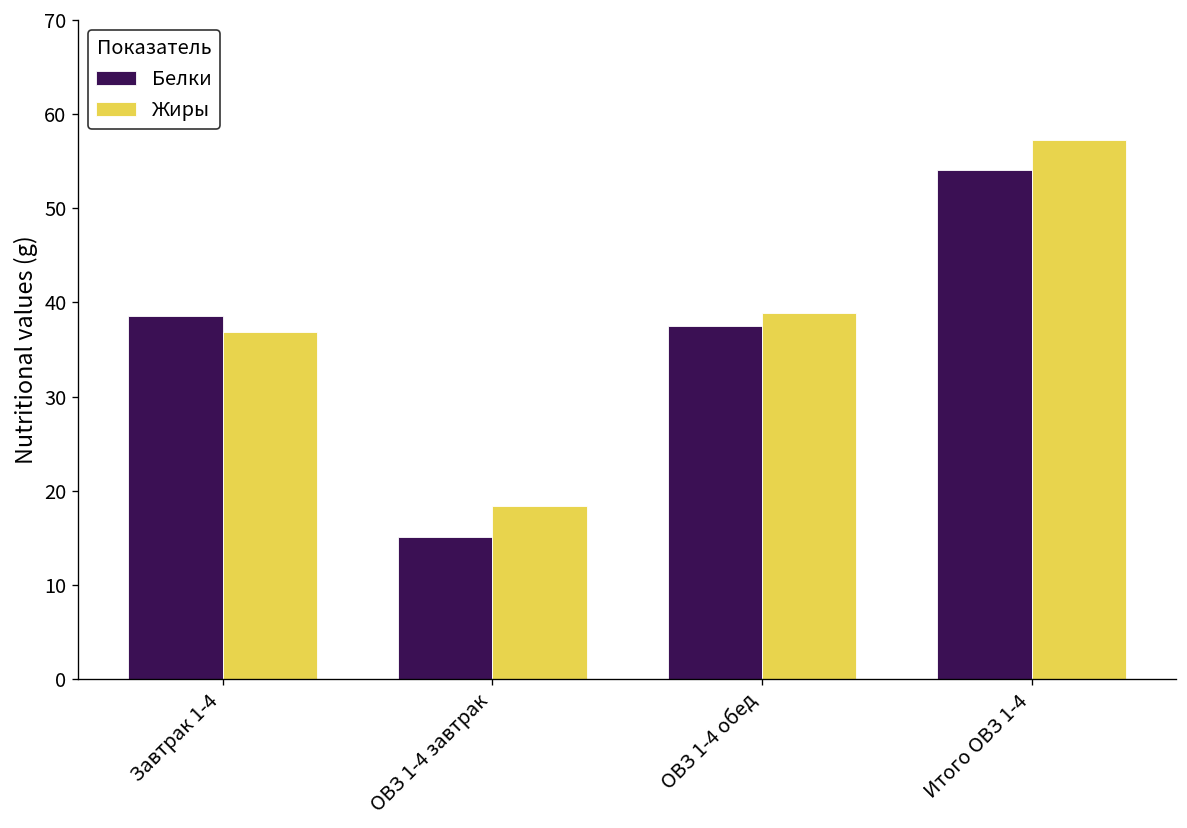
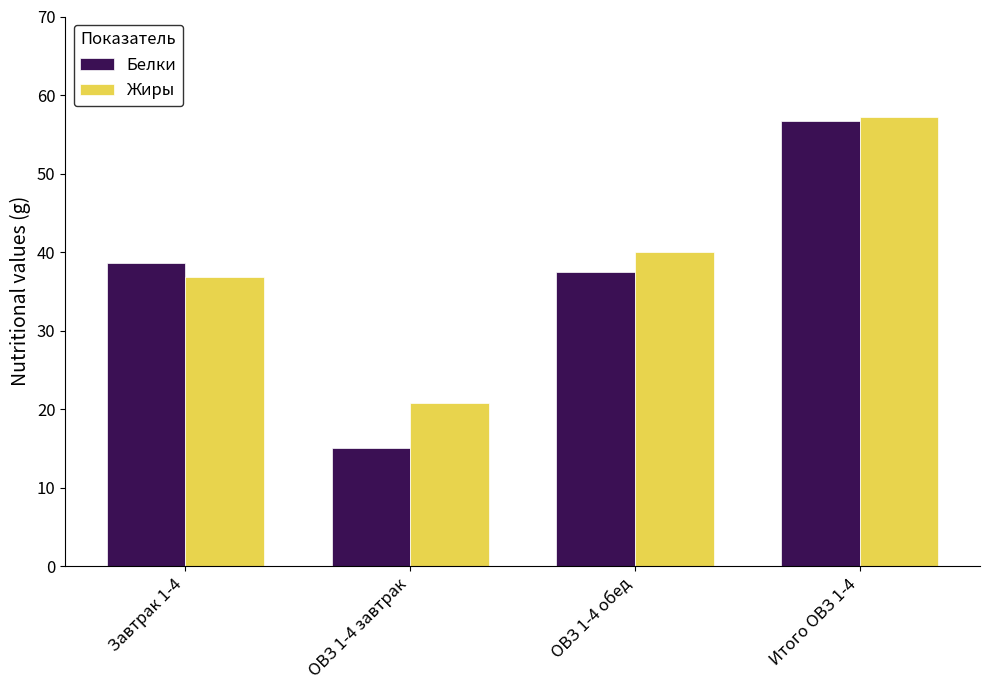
Жиры, ОВЗ 1-4 завтрак: 18 -> 21
Жиры, ОВЗ 1-4 обед: 39 -> 40
Белки, Итого ОВЗ 1-4: 54 -> 57
